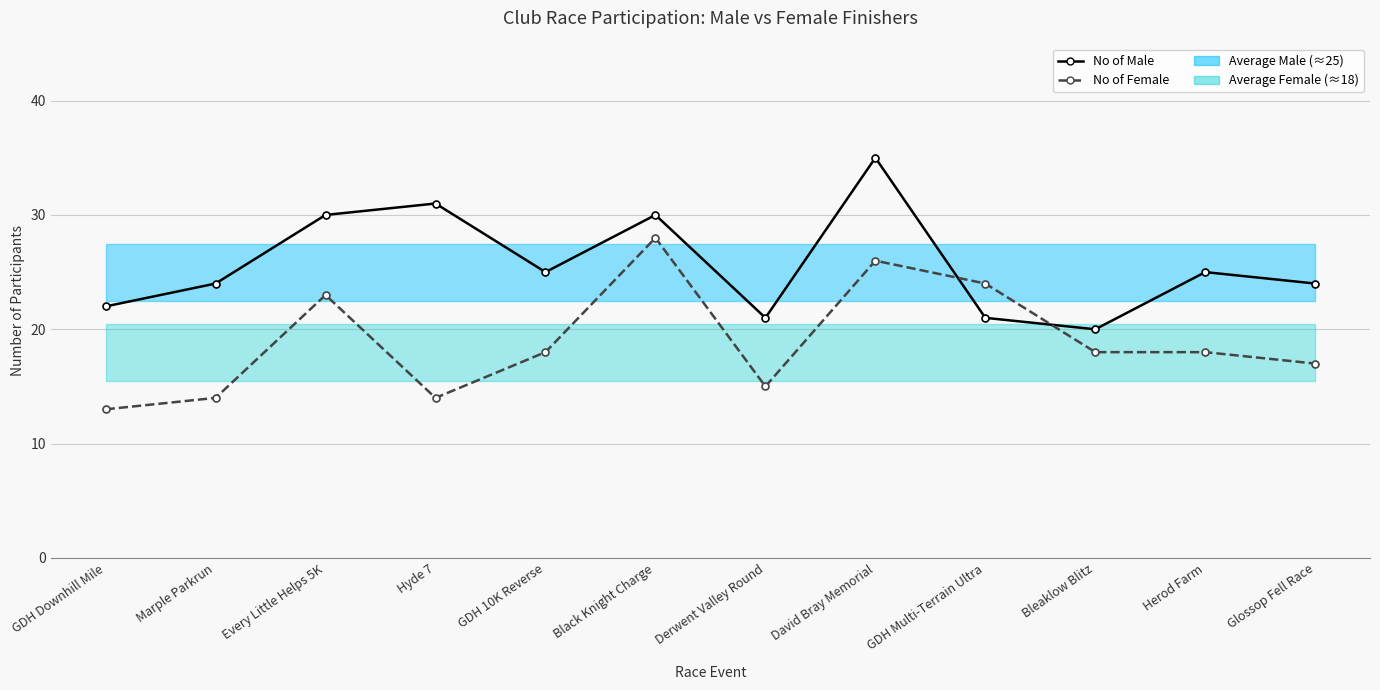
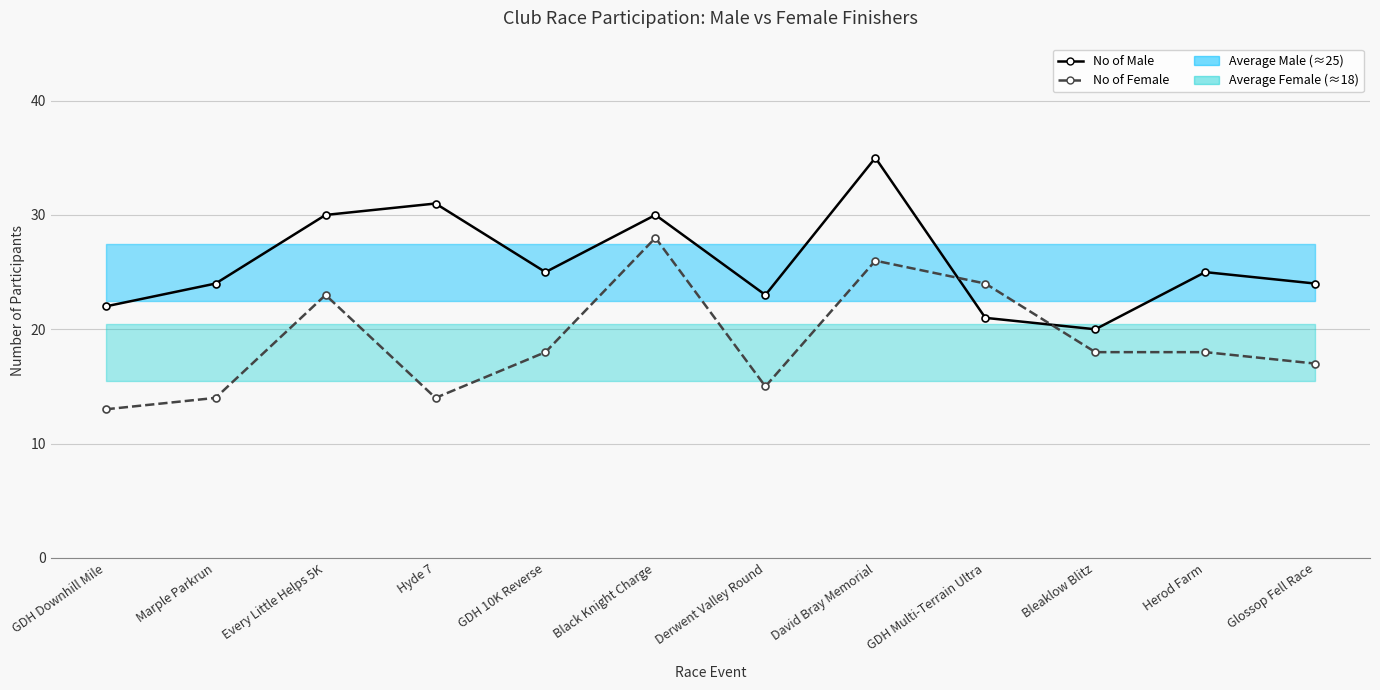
No of Male, Derwent Valley Round: 21 -> 23
